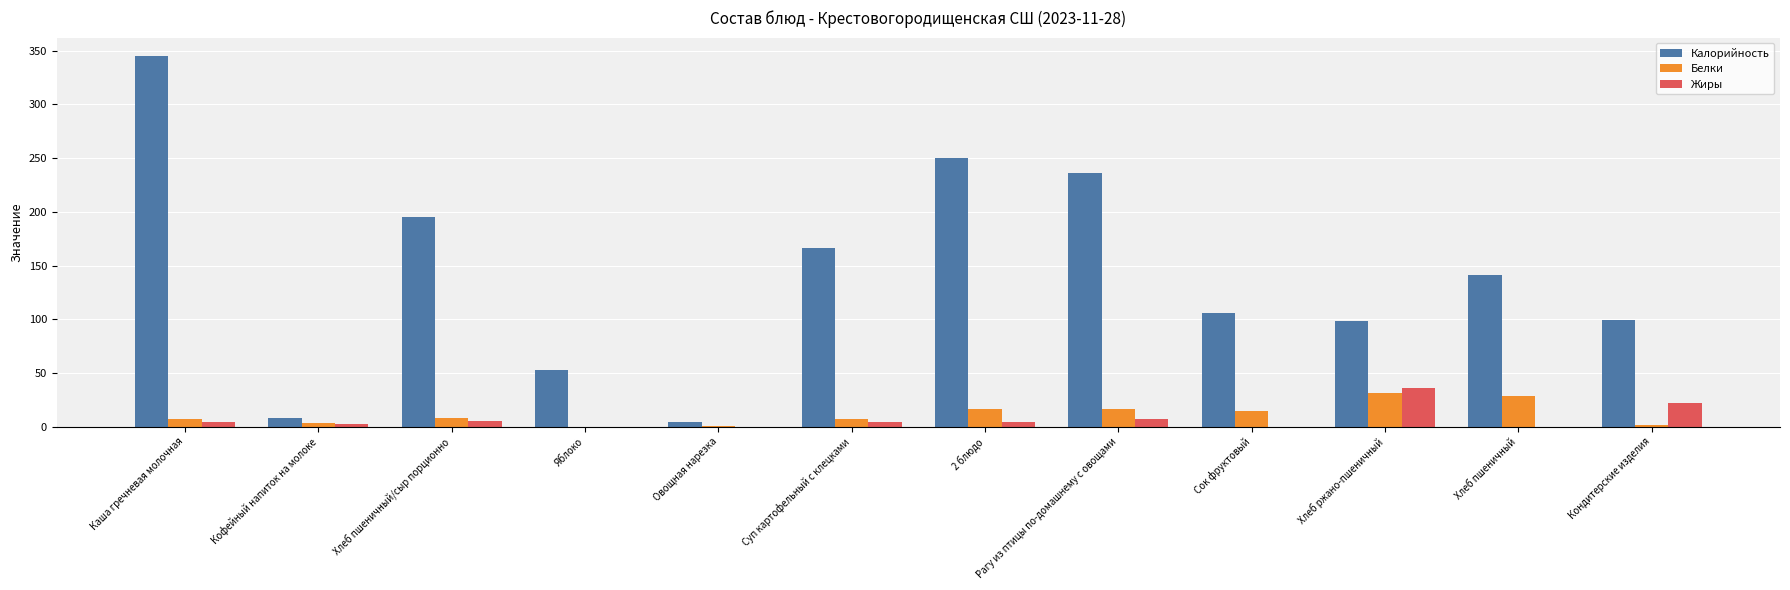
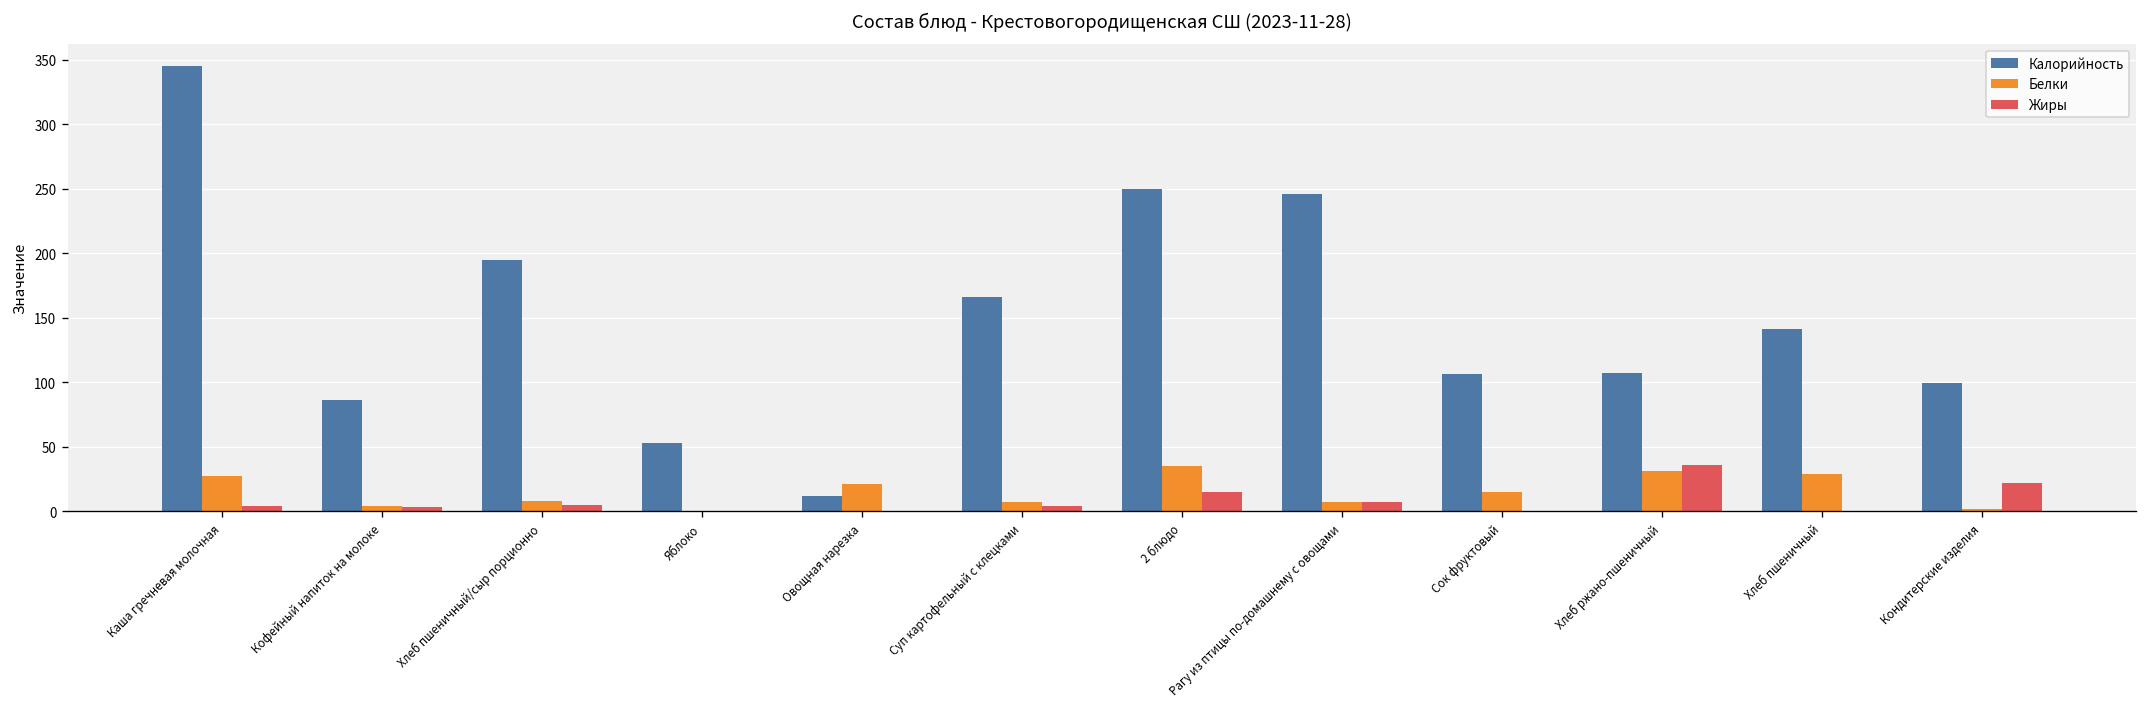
Белки, Каша гречневая молочная: 7 -> 27
Калорийность, Кофейный напиток на молоке: 8 -> 86
Калорийность, Овощная нарезка: 4 -> 12
Белки, Овощная нарезка: 1 -> 21
Белки, 2 блюдо: 16 -> 35
Жиры, 2 блюдо: 4 -> 15
Калорийность, Рагу из птицы по-домашнему с овощами: 236 -> 246
Белки, Рагу из птицы по-домашнему с овощами: 16 -> 7
Калорийность, Хлеб ржано-пшеничный: 98 -> 107
